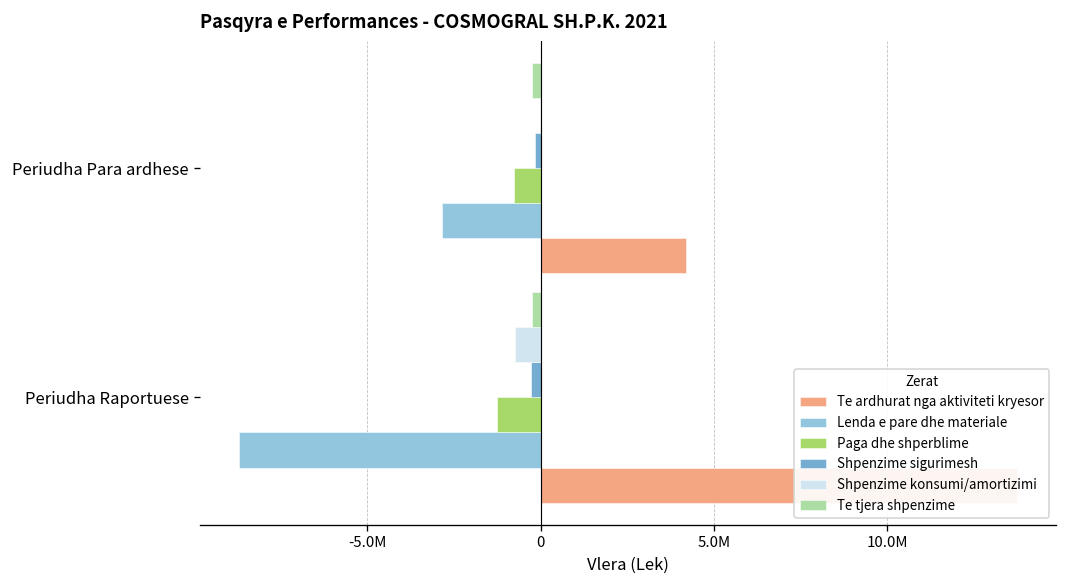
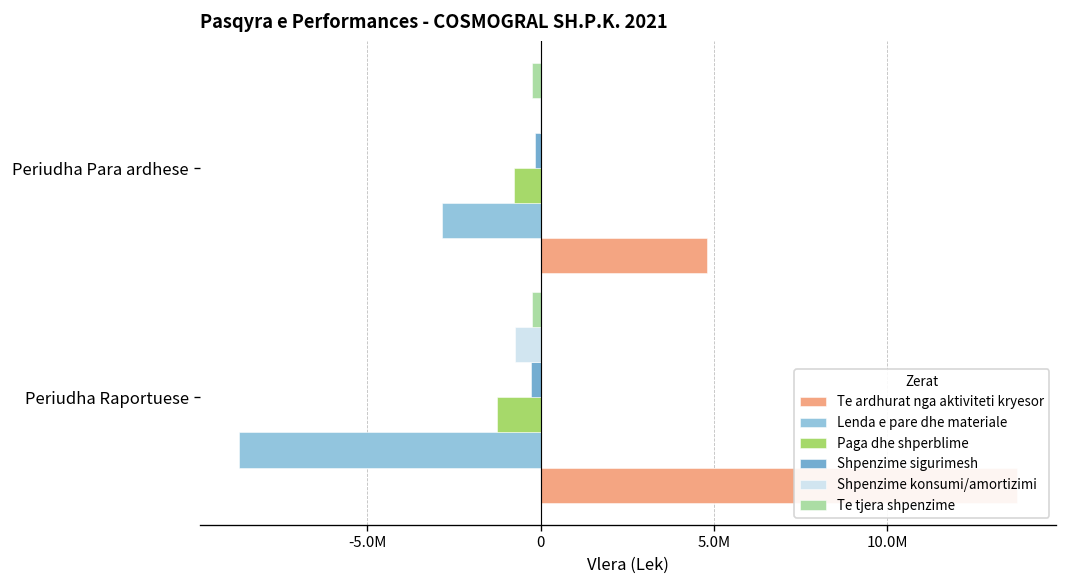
Te ardhurat nga aktiviteti kryesor, Periudha Para ardhese: 4200000 -> 4800000
